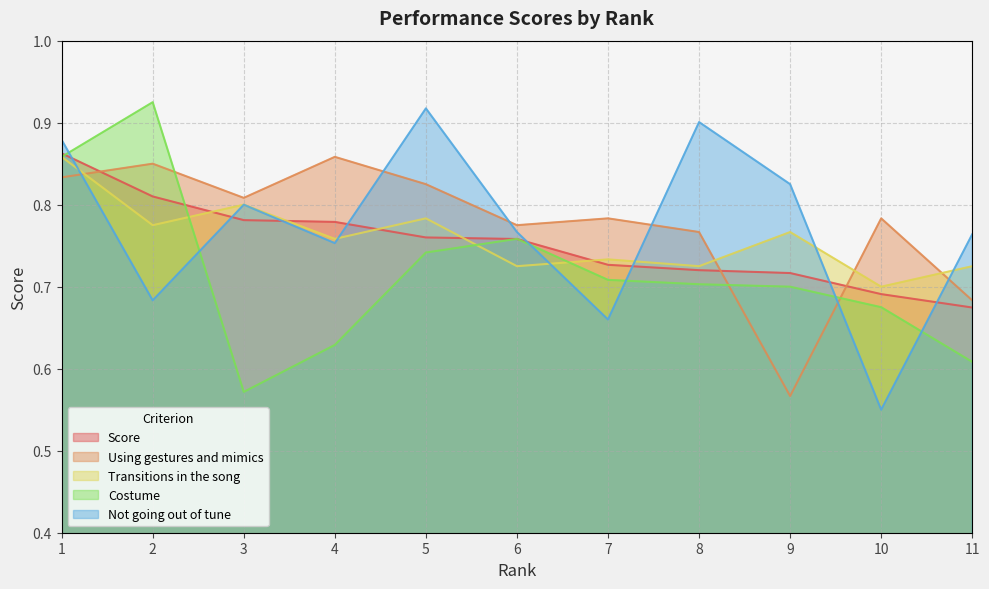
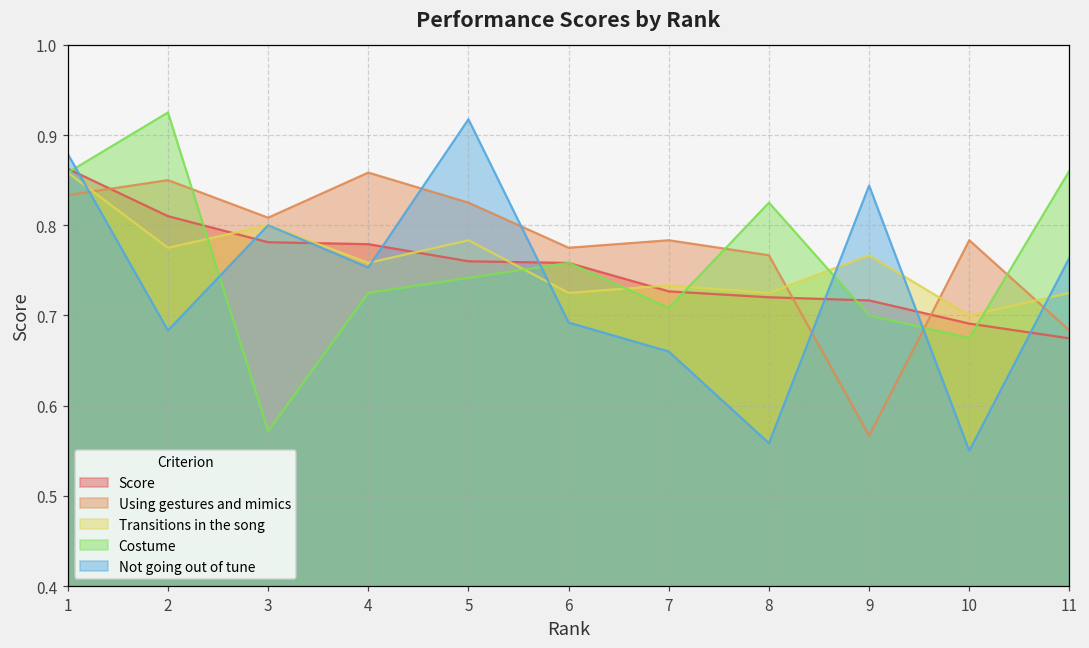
Costume, 4: 0.63 -> 0.73
Not going out of tune, 6: 0.77 -> 0.69
Costume, 8: 0.70 -> 0.83
Not going out of tune, 8: 0.90 -> 0.56
Not going out of tune, 9: 0.83 -> 0.84
Costume, 11: 0.61 -> 0.86
